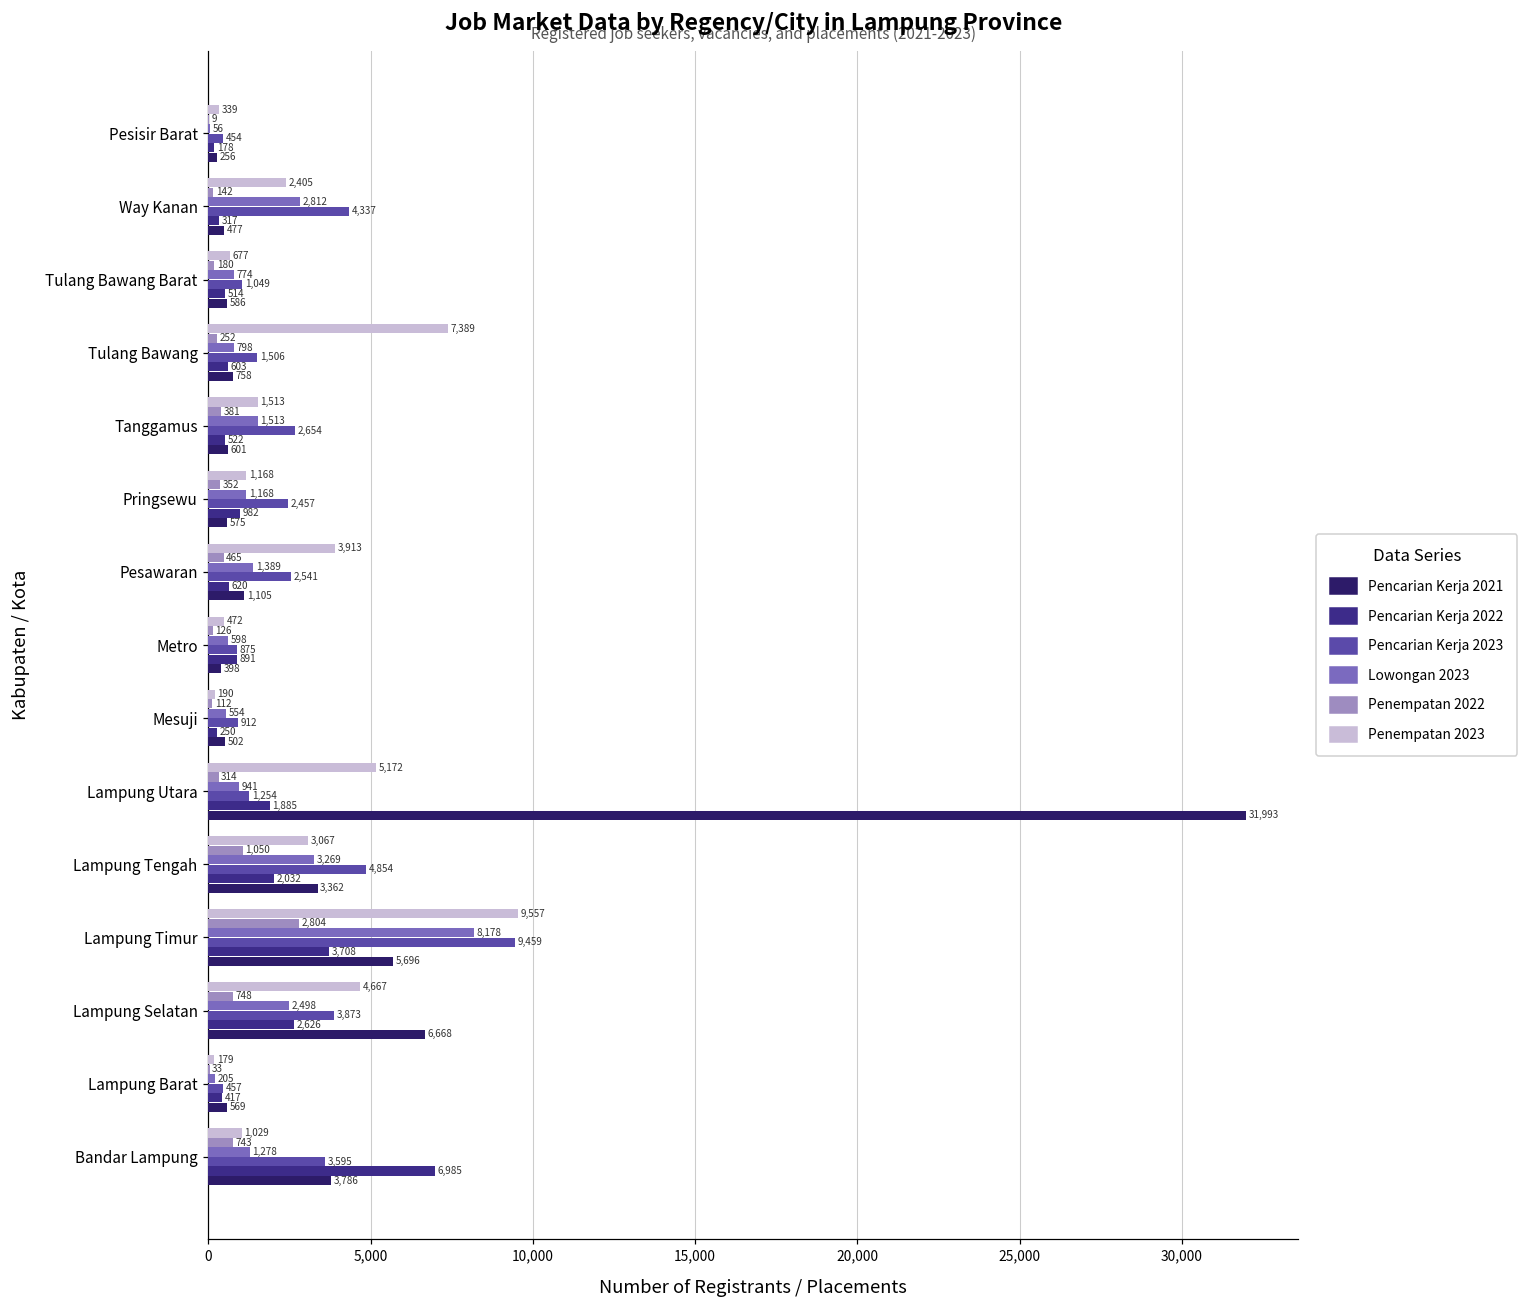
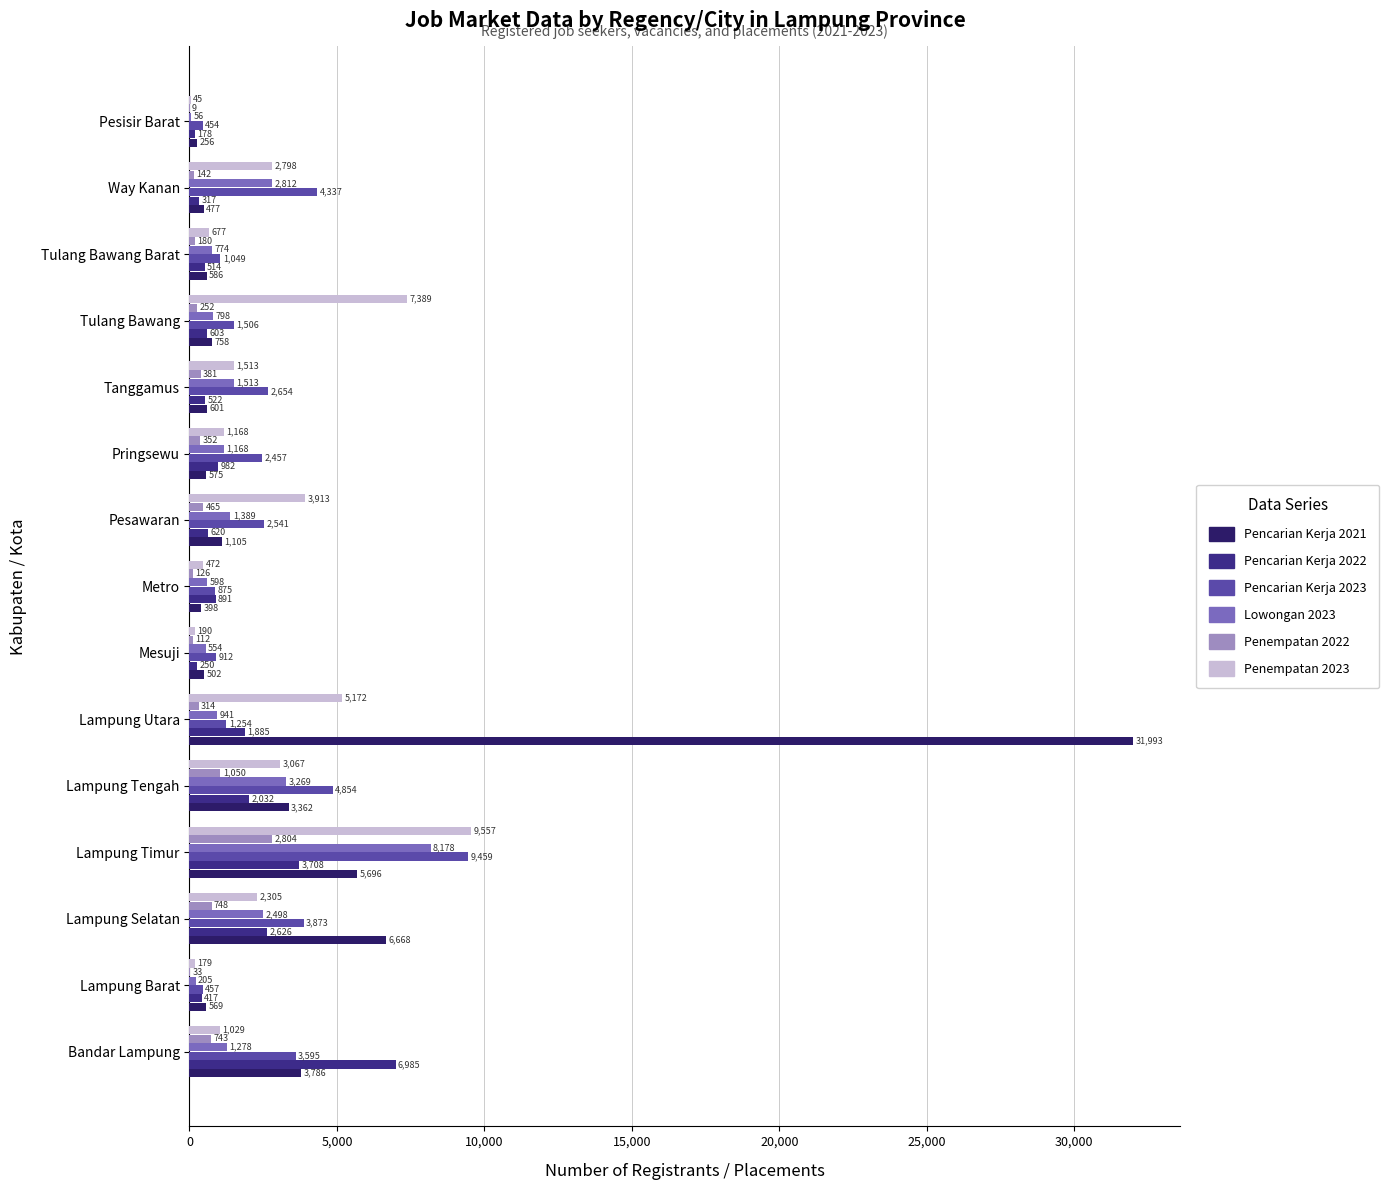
Penempatan 2023, Pesisir Barat: 339 -> 45
Penempatan 2023, Way Kanan: 2,405 -> 2,798
Penempatan 2023, Lampung Selatan: 4,667 -> 2,305
